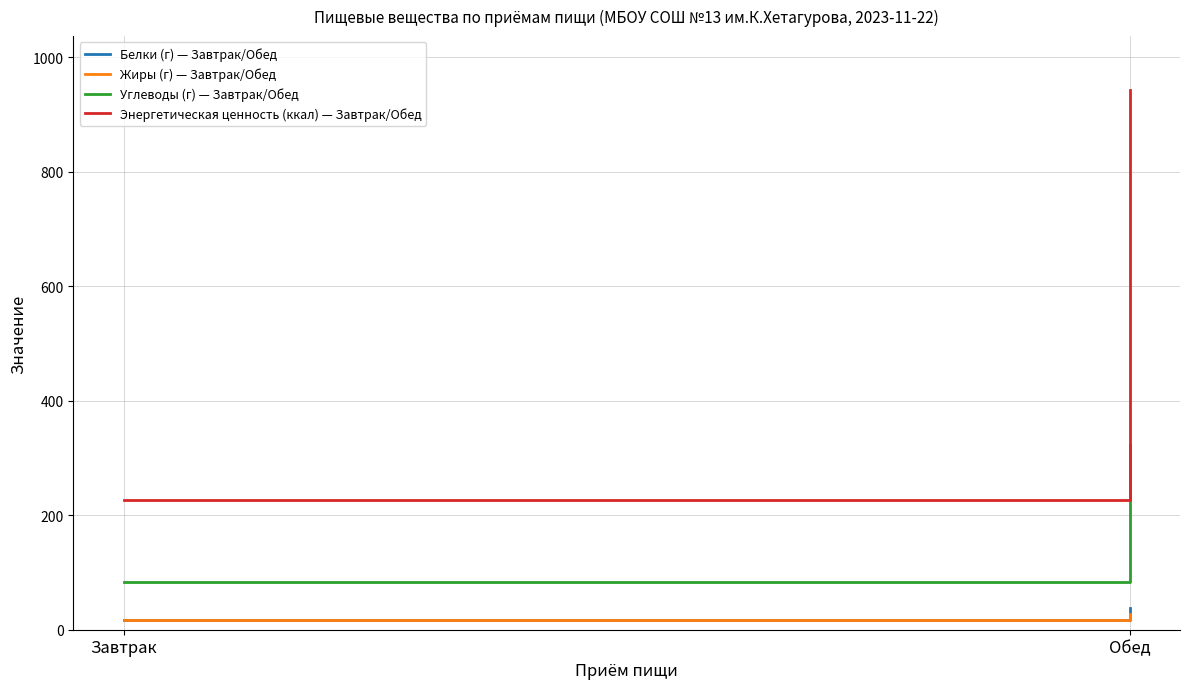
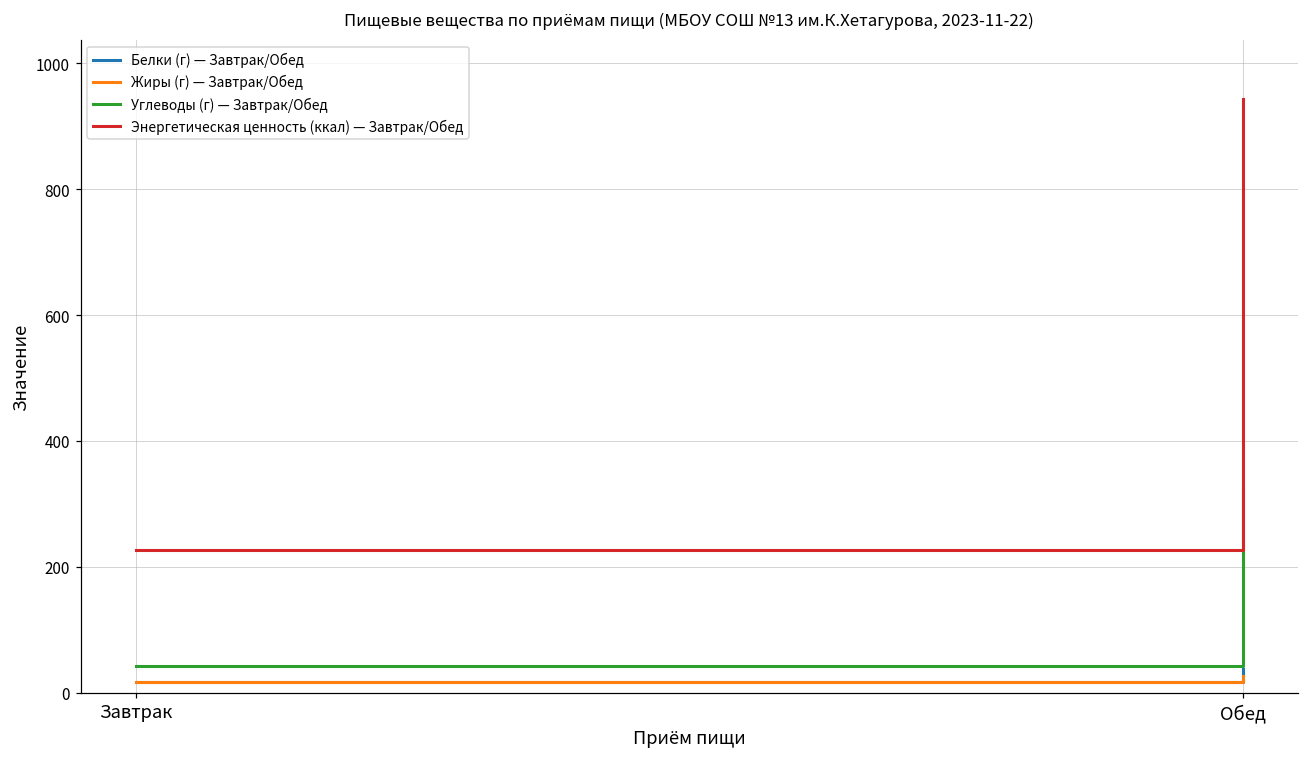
Углеводы (г) — Завтрак/Обед, Завтрак: 80 -> 40
